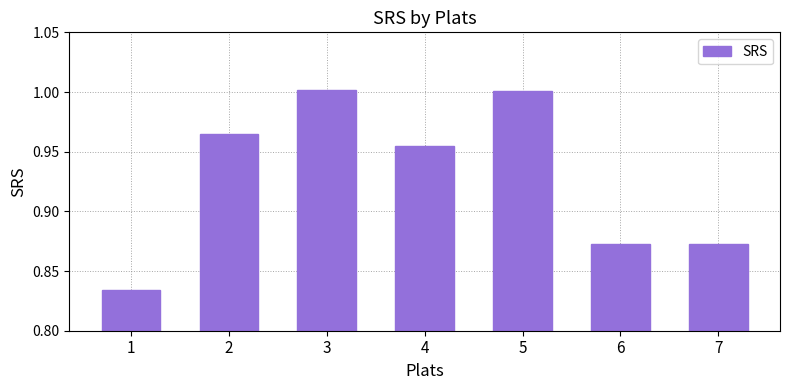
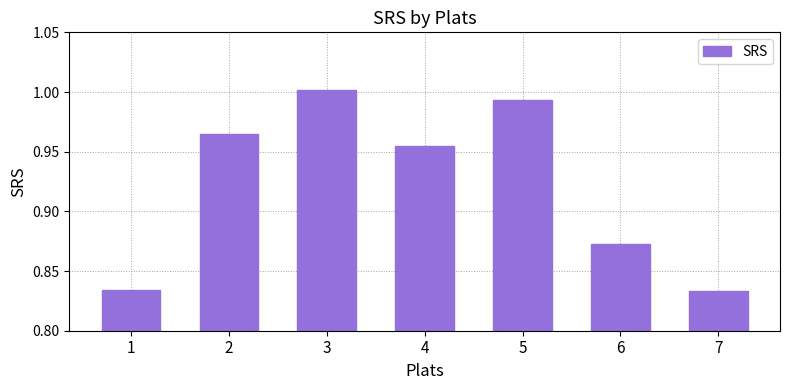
5: 1.001 -> 0.993
7: 0.873 -> 0.833
